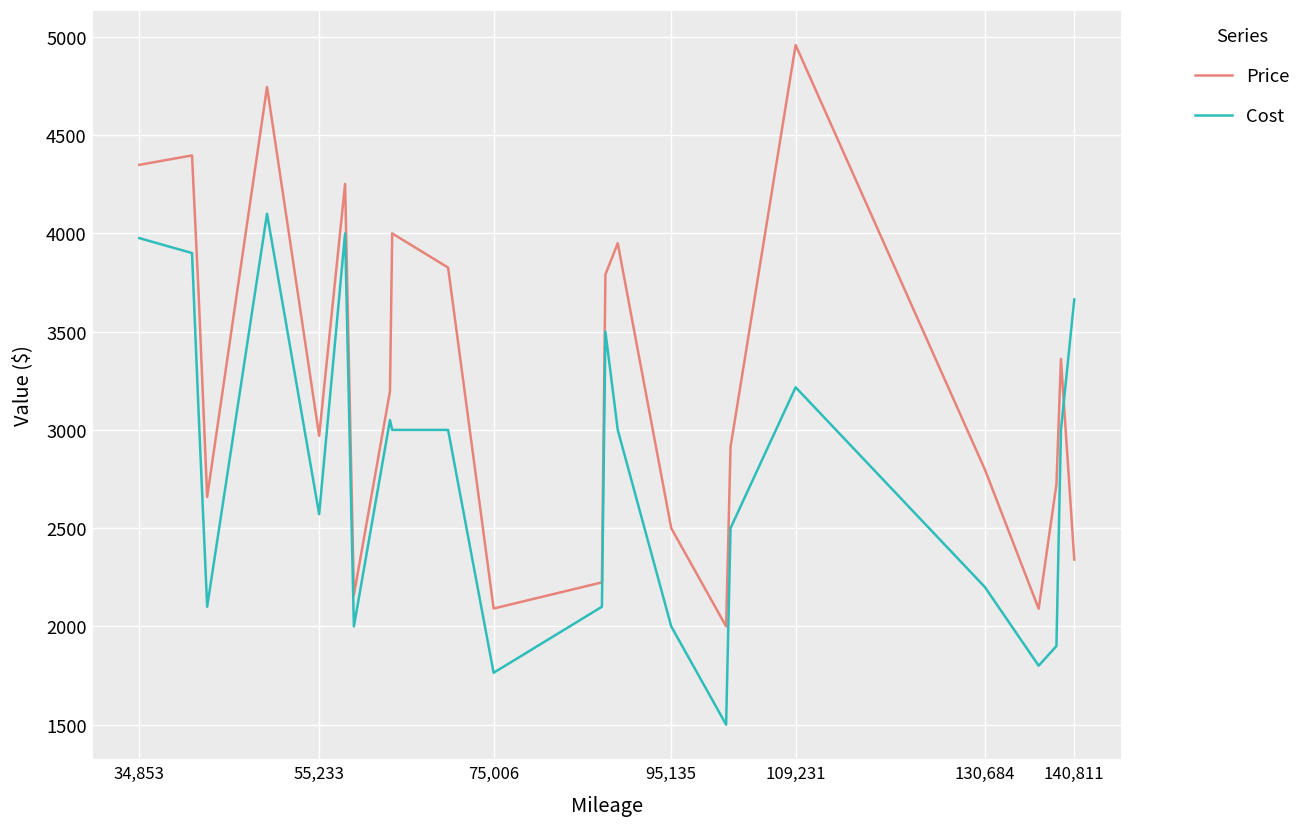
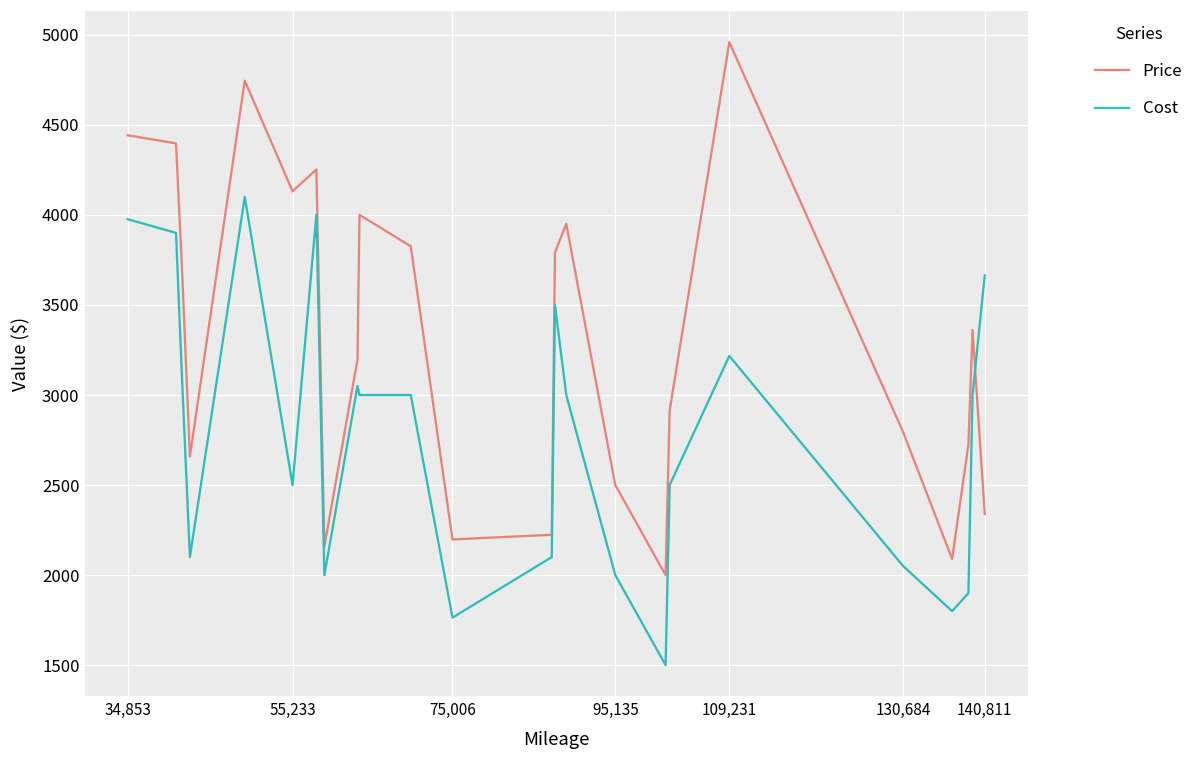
Price, 34,853: 4350 -> 4440
Price, 55,233: 2970 -> 4130
Cost, 55,233: 2570 -> 2500
Price, 75,006: 2090 -> 2200
Cost, 130,684: 2200 -> 2050
